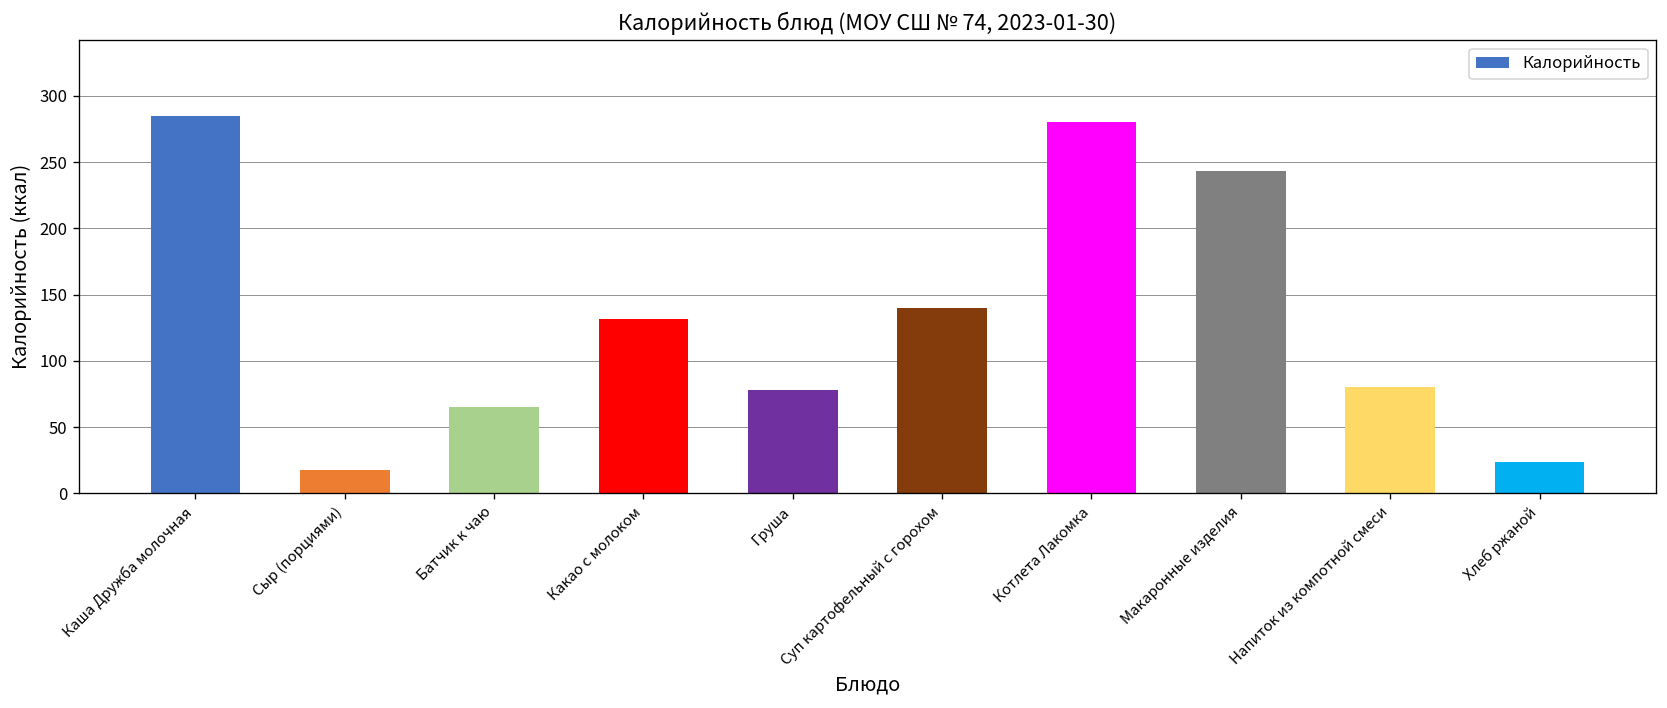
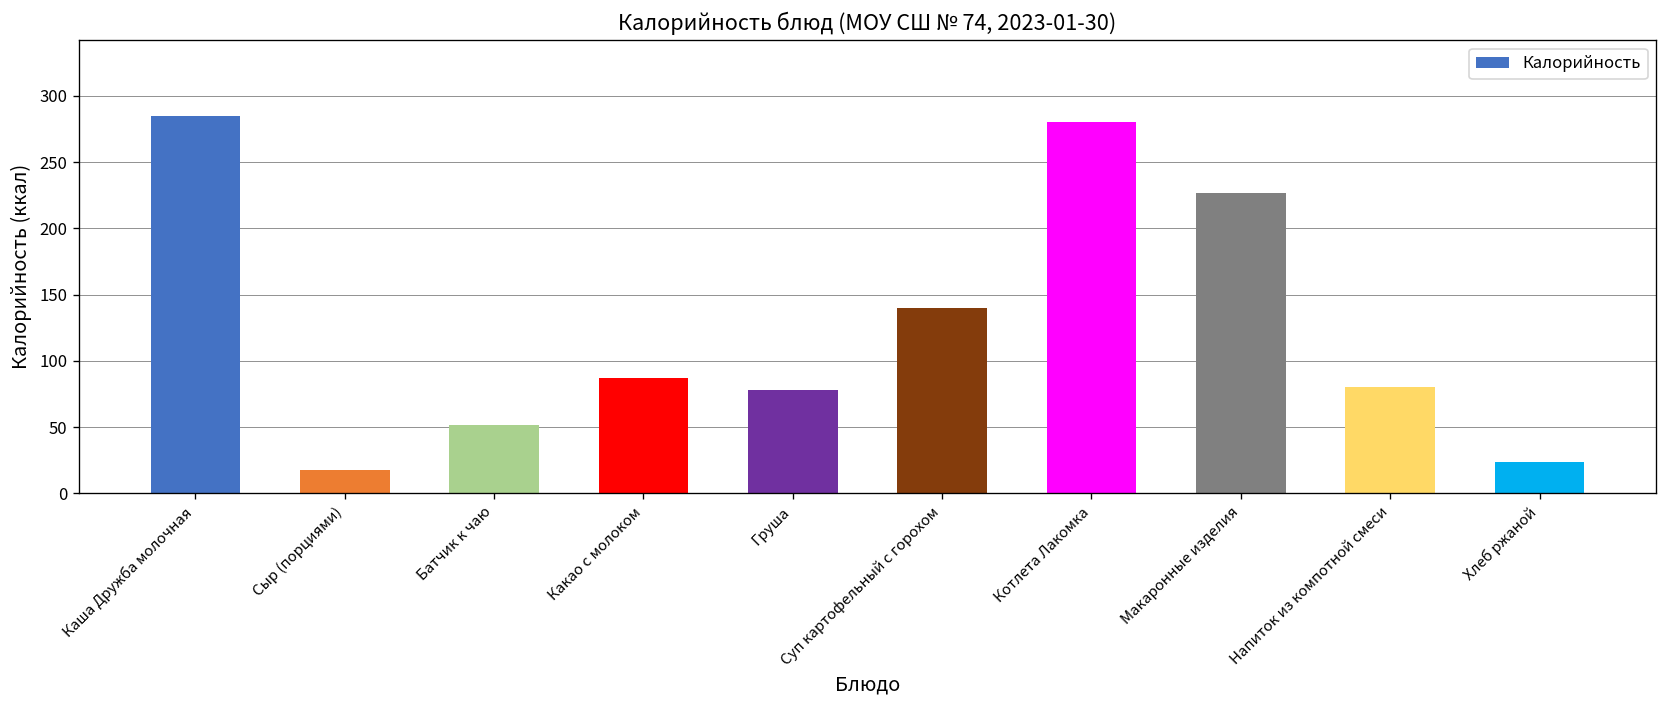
Батчик к чаю: 65 -> 52
Какао с молоком: 132 -> 87
Макаронные изделия: 243 -> 227
